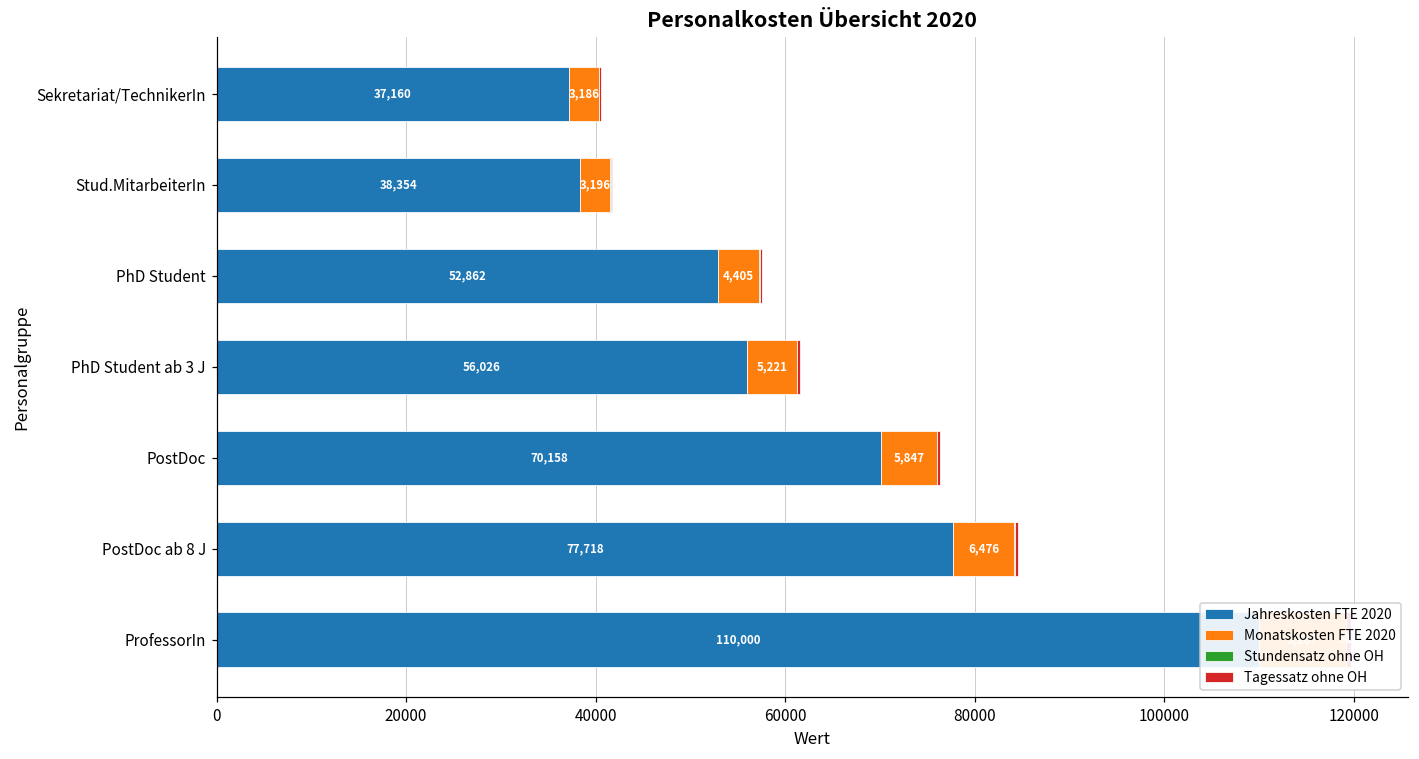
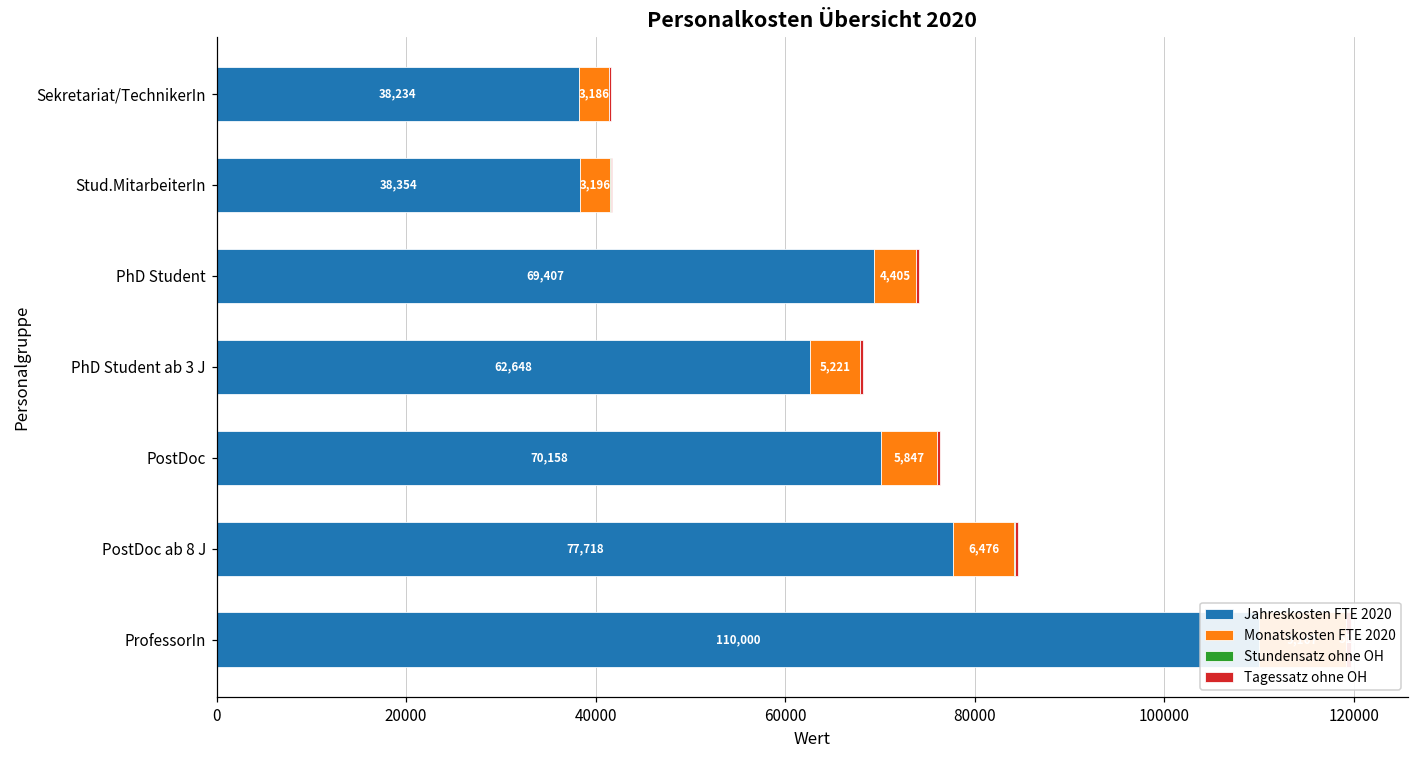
Jahreskosten FTE 2020, Sekretariat/TechnikerIn: 37,160 -> 38,234
Jahreskosten FTE 2020, PhD Student: 52,862 -> 69,407
Jahreskosten FTE 2020, PhD Student ab 3 J: 56,026 -> 62,648
